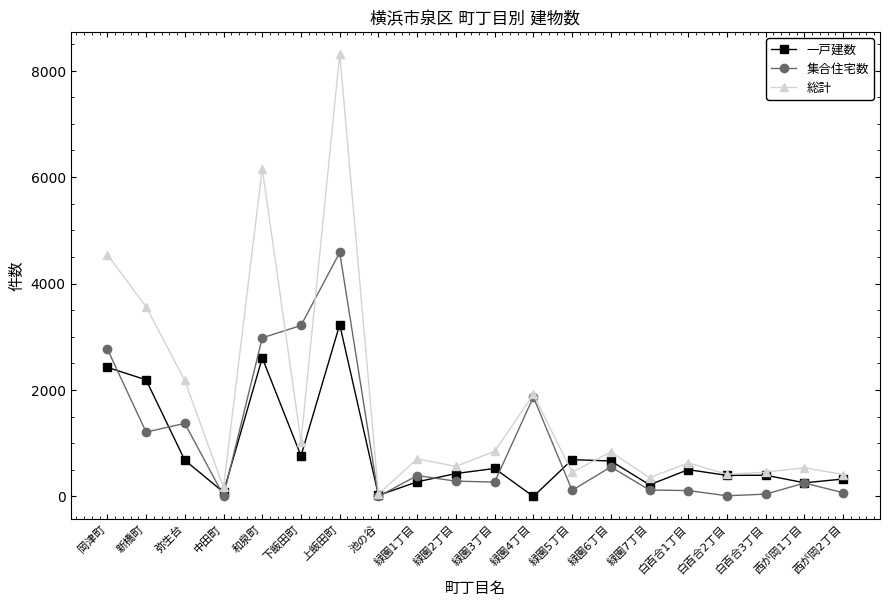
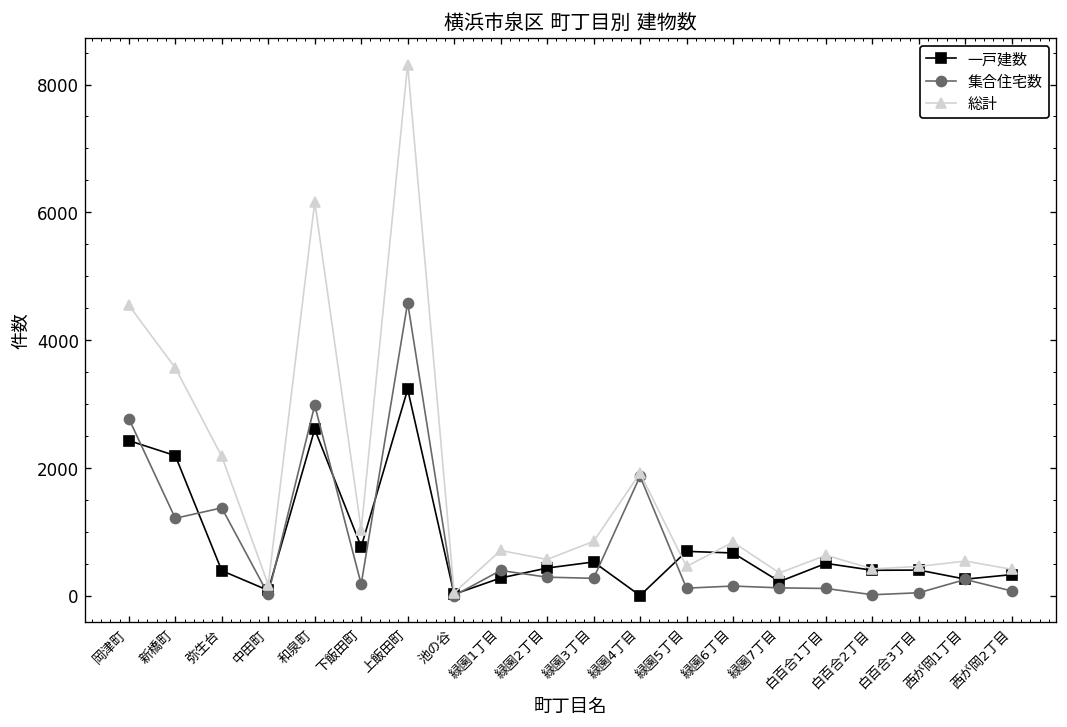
一戸建数, 弥生台: 700 -> 400
集合住宅数, 下飯田町: 3200 -> 200
集合住宅数, 緑園6丁目: 600 -> 100
